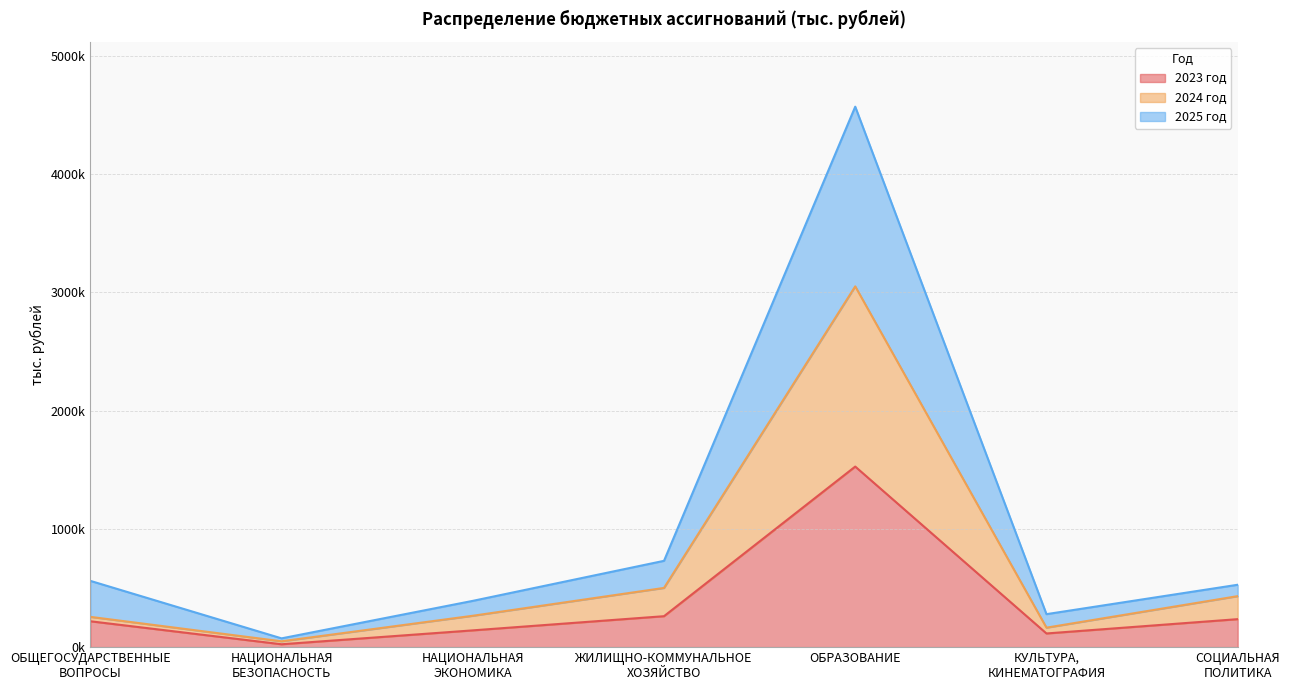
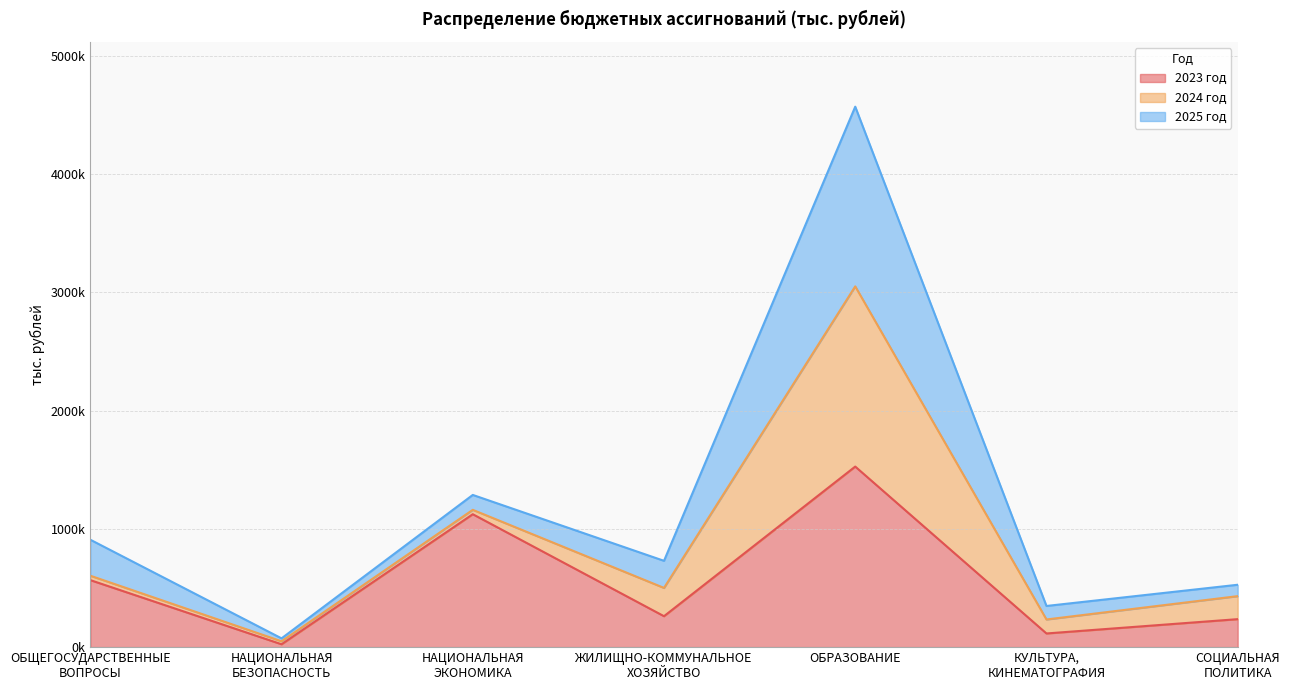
2023 год, ОБЩЕГОСУДАРСТВЕННЫЕ ВОПРОСЫ: 220000 -> 570000
2023 год, НАЦИОНАЛЬНАЯ ЭКОНОМИКА: 140000 -> 1120000
2024 год, НАЦИОНАЛЬНАЯ ЭКОНОМИКА: 120000 -> 40000
2024 год, КУЛЬТУРА, КИНЕМАТОГРАФИЯ: 50000 -> 120000
